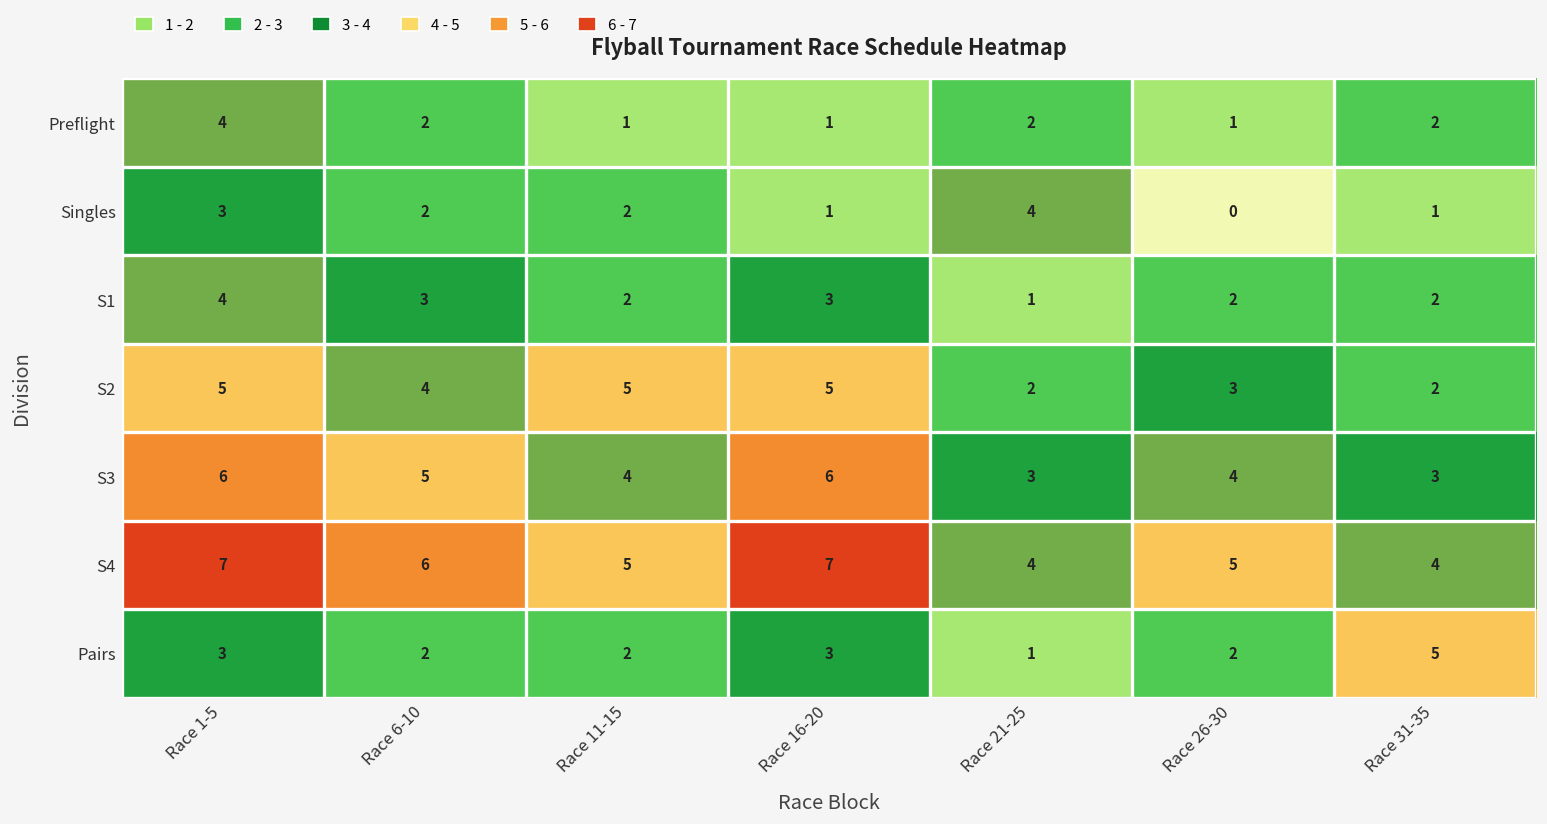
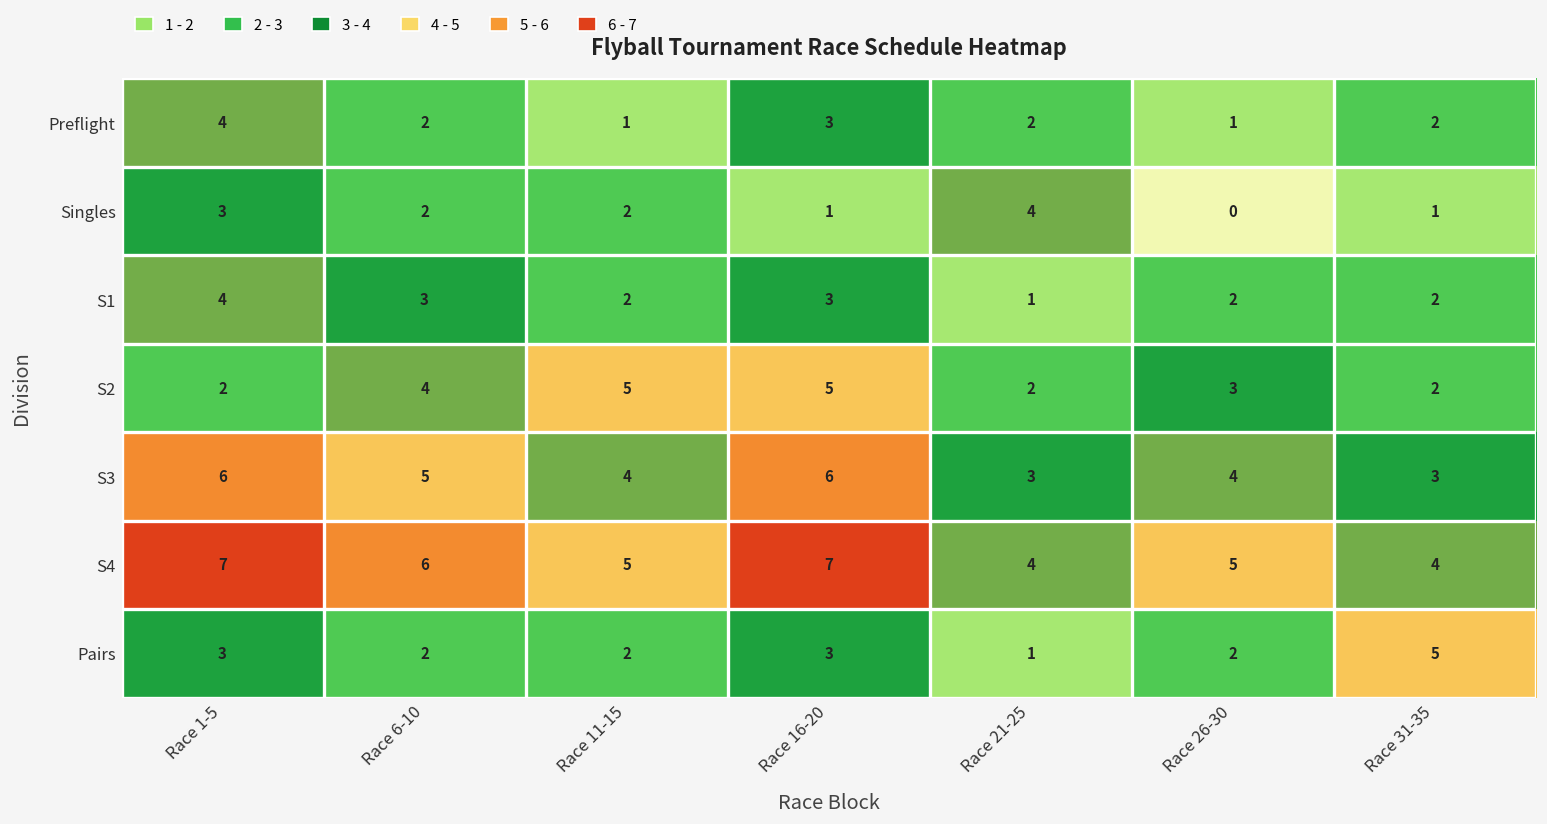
Preflight, Race 16-20: 1 -> 3
S2, Race 1-5: 5 -> 2
